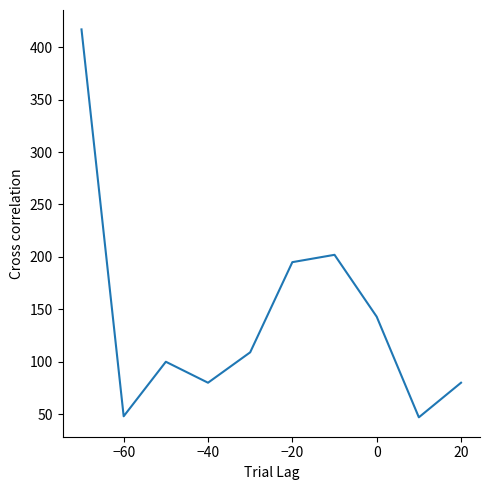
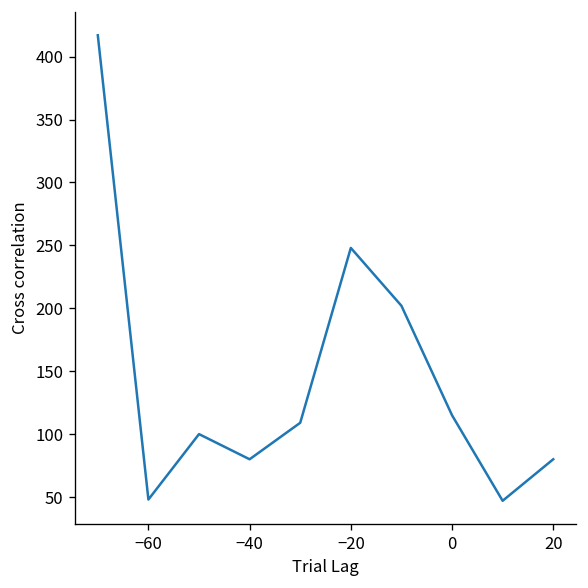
−20: 195 -> 248
0: 143 -> 115
